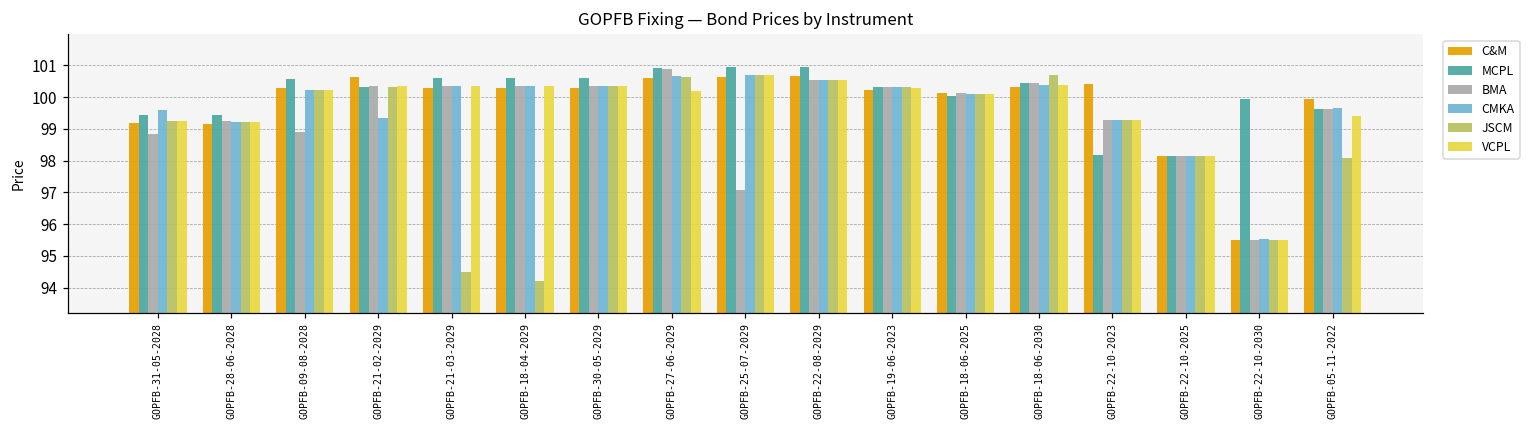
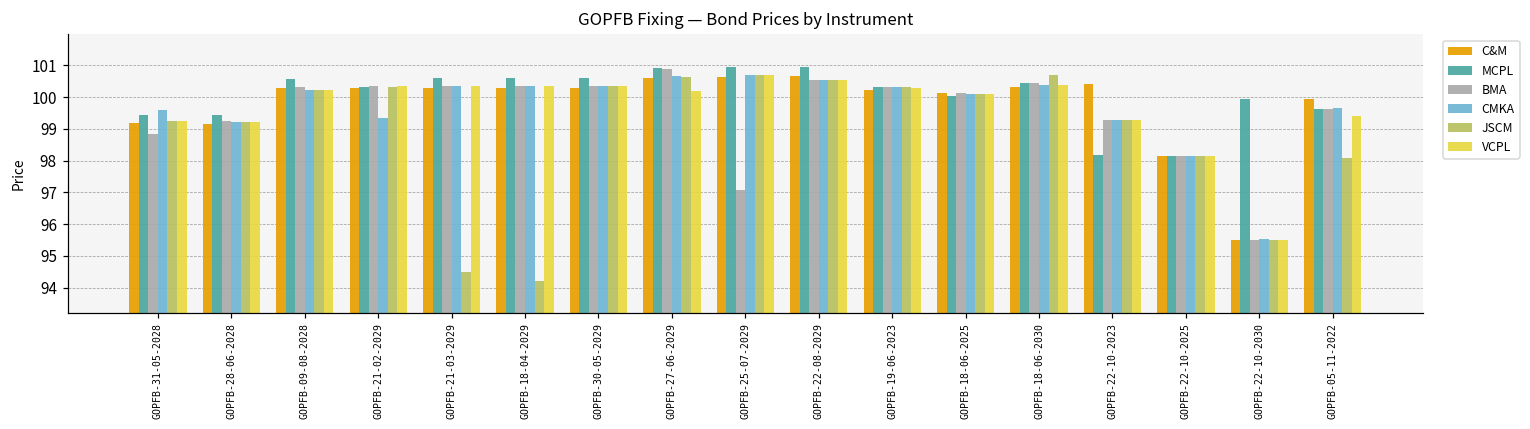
BMA, GOPFB-09-08-2028: 98.9 -> 100.3
C&M, GOPFB-21-02-2029: 100.6 -> 100.3
